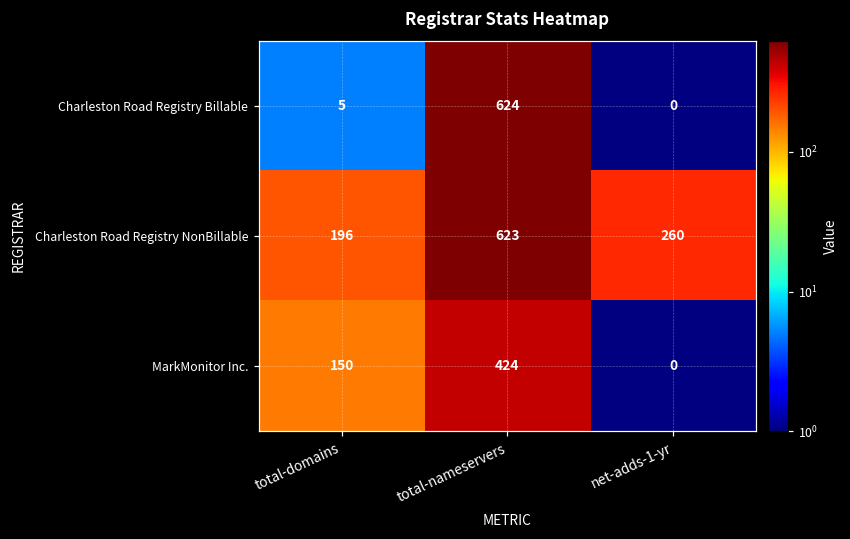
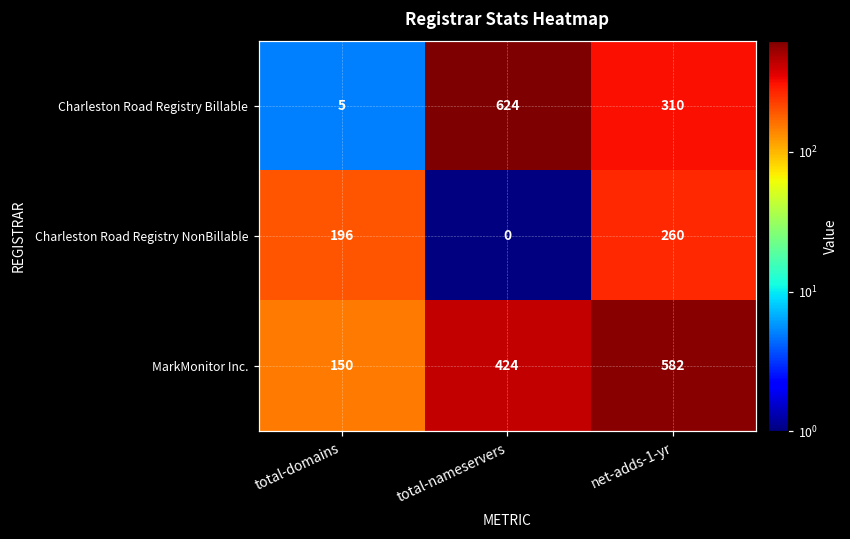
Charleston Road Registry Billable, net-adds-1-yr: 0 -> 310
Charleston Road Registry NonBillable, total-nameservers: 623 -> 0
MarkMonitor Inc., net-adds-1-yr: 0 -> 582
